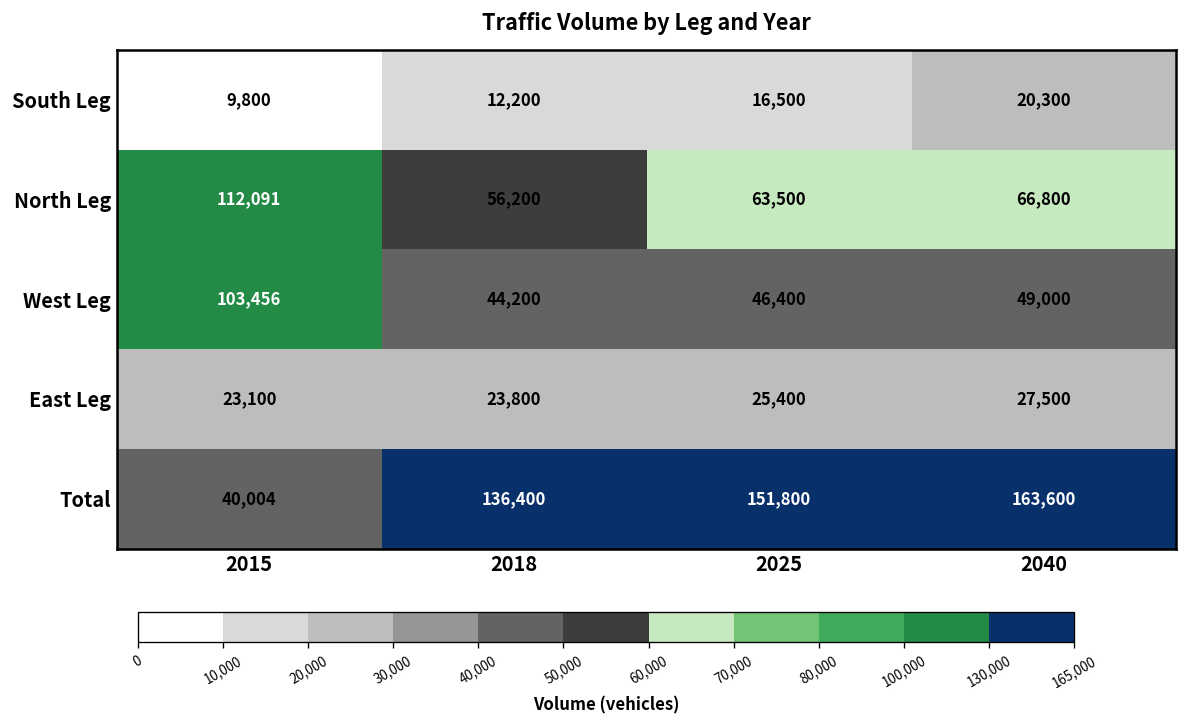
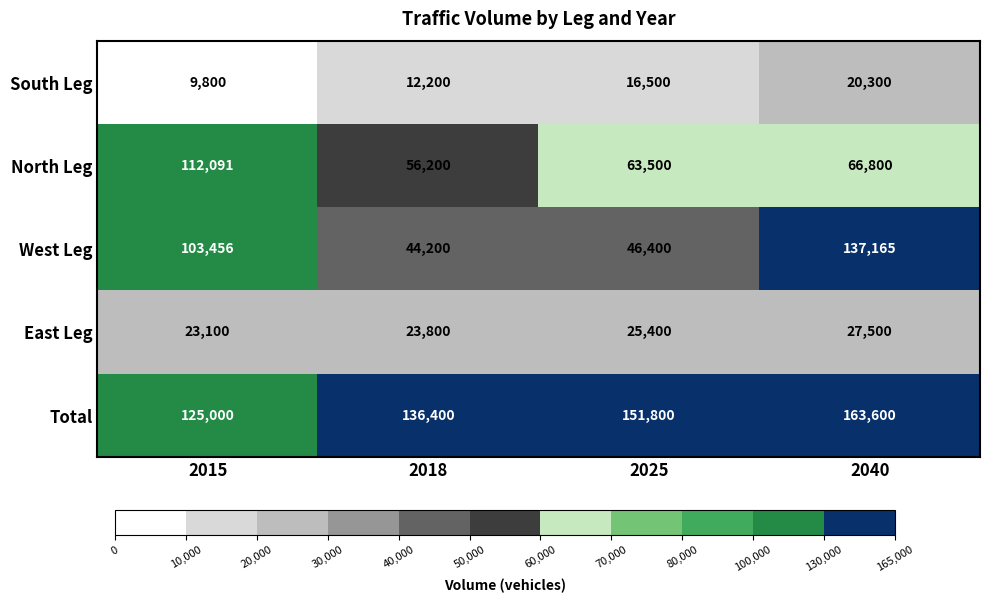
Traffic Volume by Leg and Year, West Leg, 2040: 49,000 -> 137,165
Traffic Volume by Leg and Year, Total, 2015: 40,004 -> 125,000
